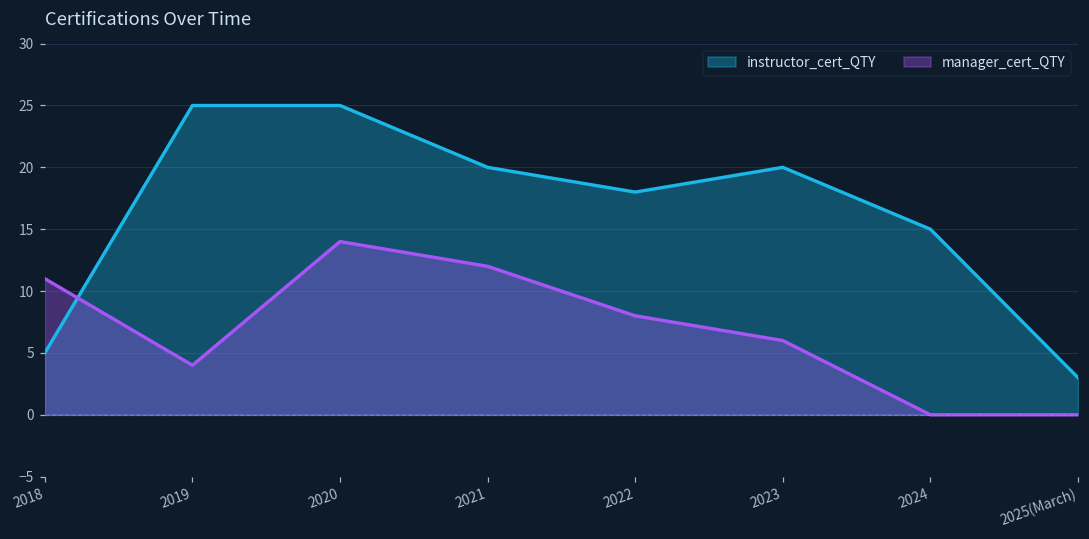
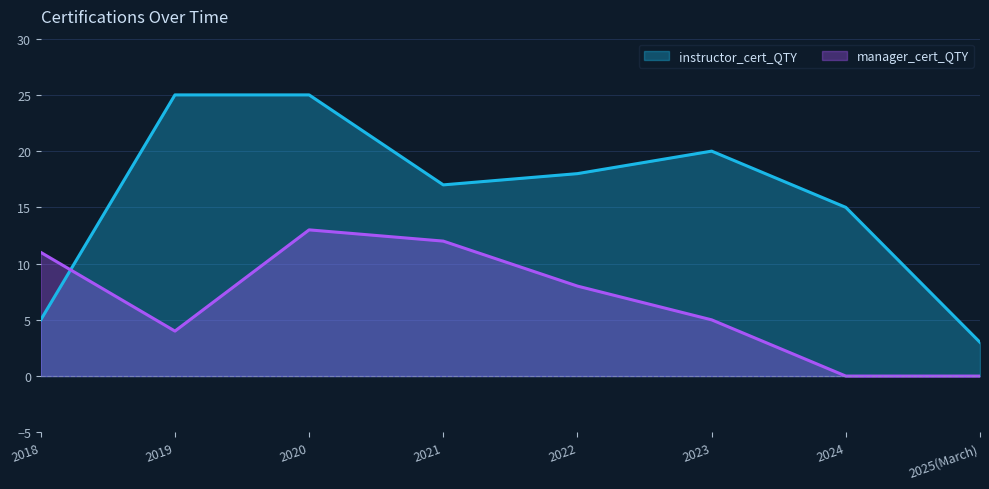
manager_cert_QTY, 2020: 14 -> 13
instructor_cert_QTY, 2021: 20 -> 17
manager_cert_QTY, 2023: 6 -> 5
